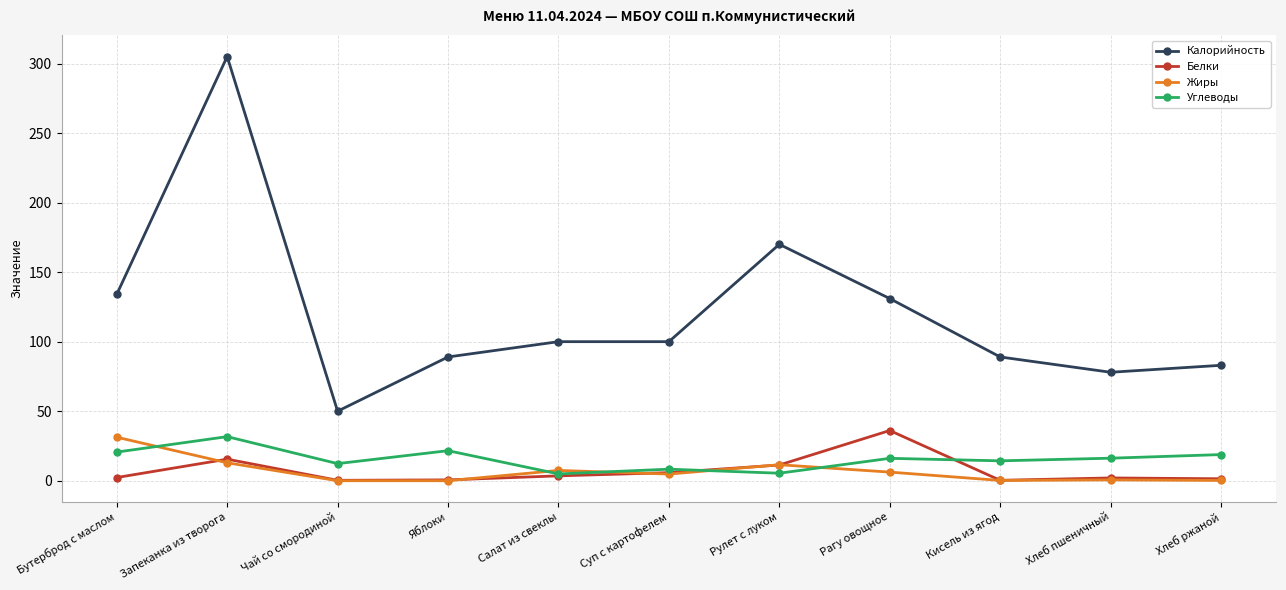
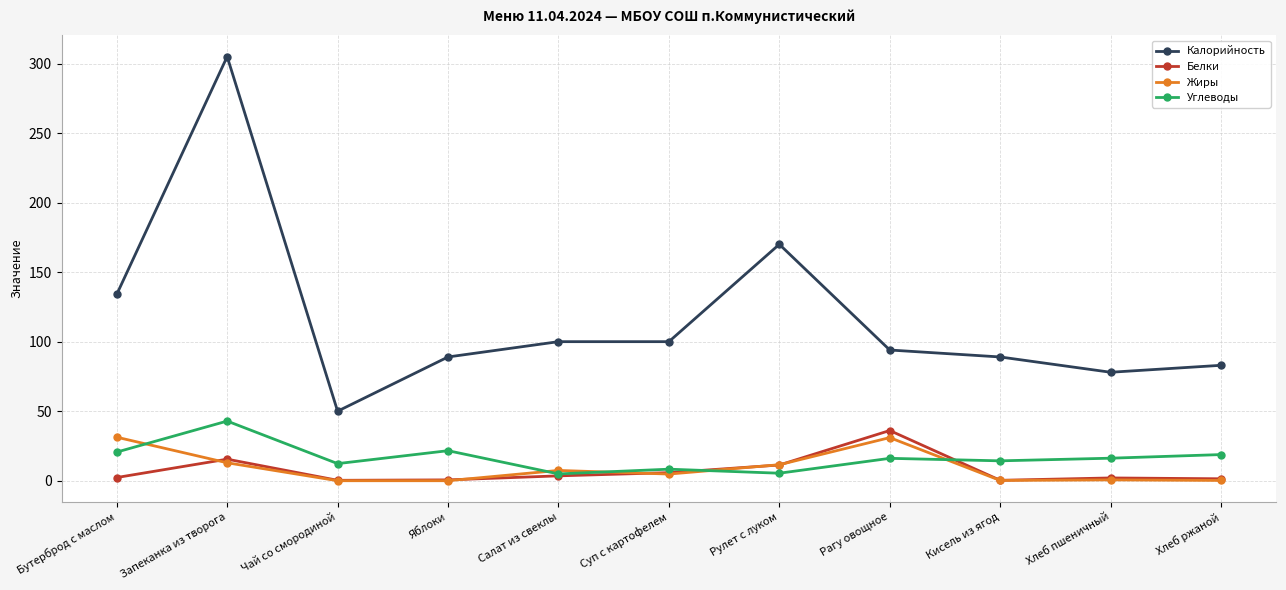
Углеводы, Запеканка из творога: 32 -> 43
Калорийность, Рагу овощное: 131 -> 94
Жиры, Рагу овощное: 6 -> 31
